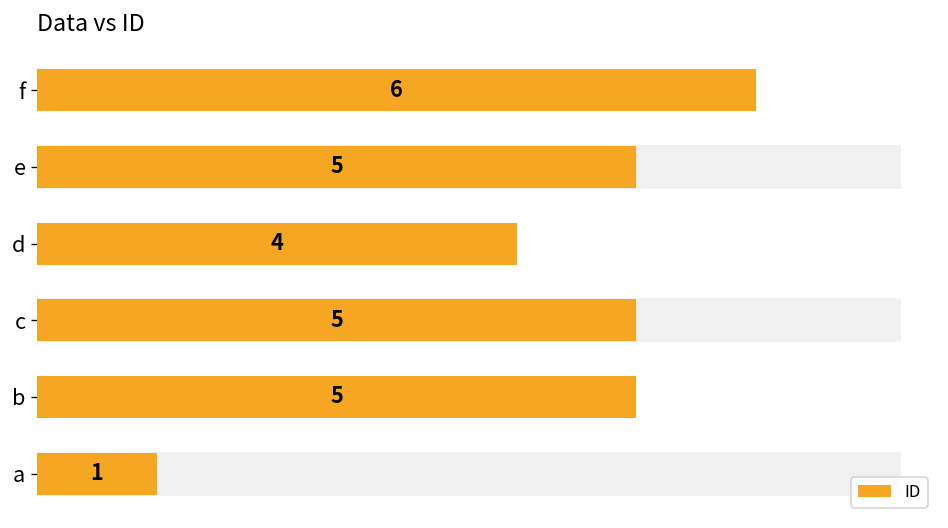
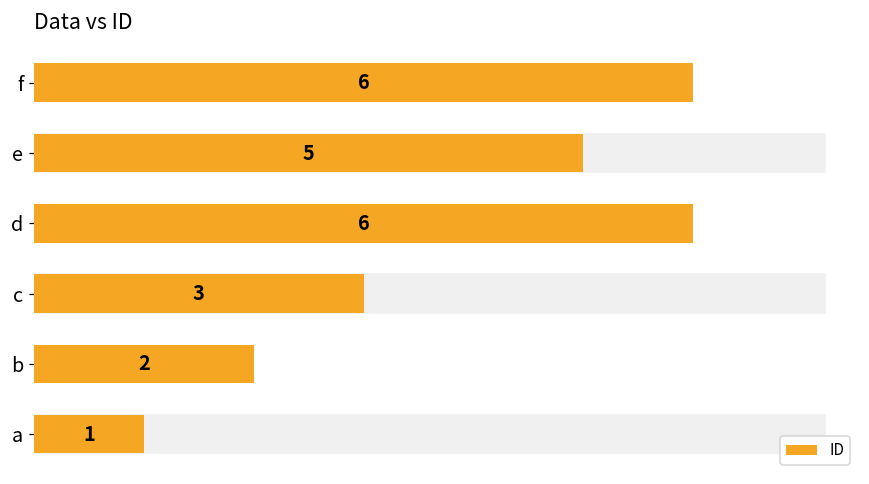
d: 4 -> 6
c: 5 -> 3
b: 5 -> 2
